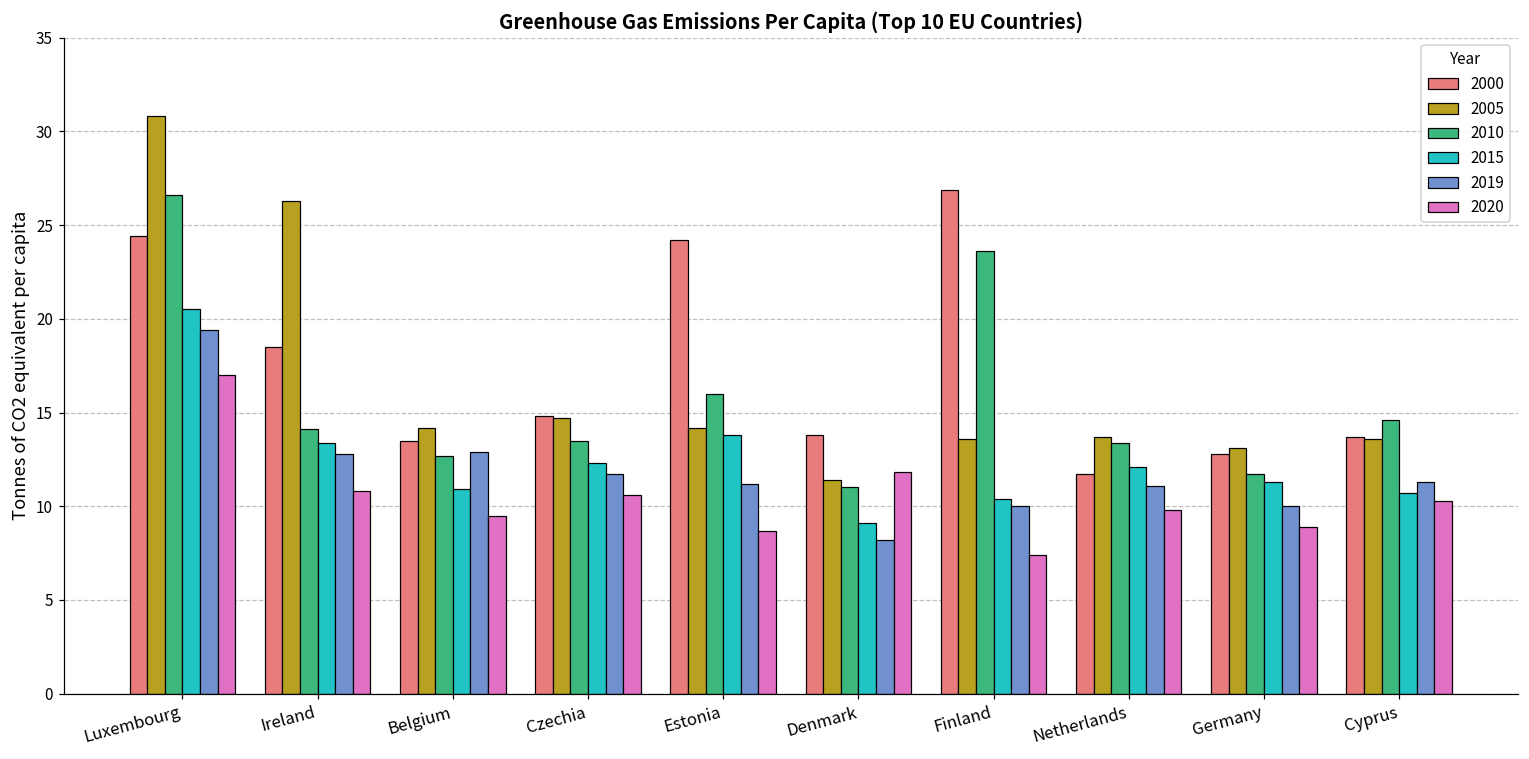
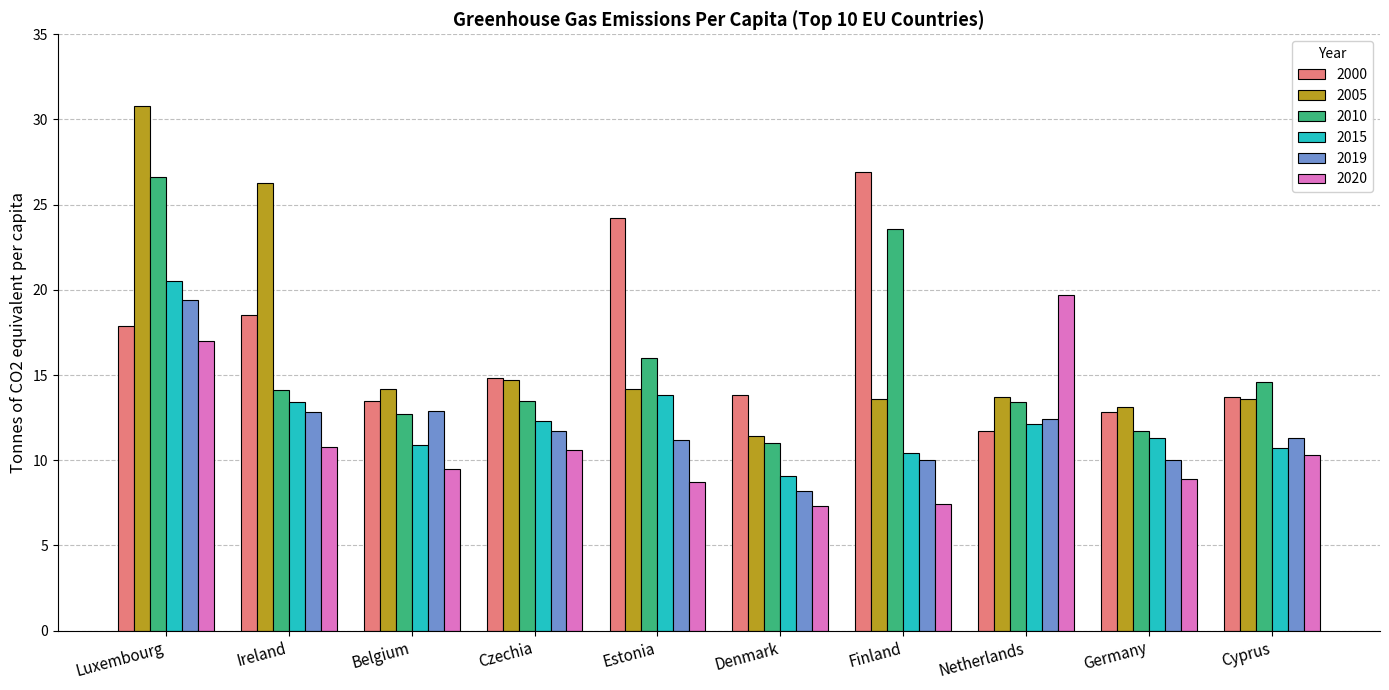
2000, Luxembourg: 24.4 -> 17.9
2020, Denmark: 11.8 -> 7.3
2019, Netherlands: 11.1 -> 12.4
2020, Netherlands: 9.8 -> 19.7
